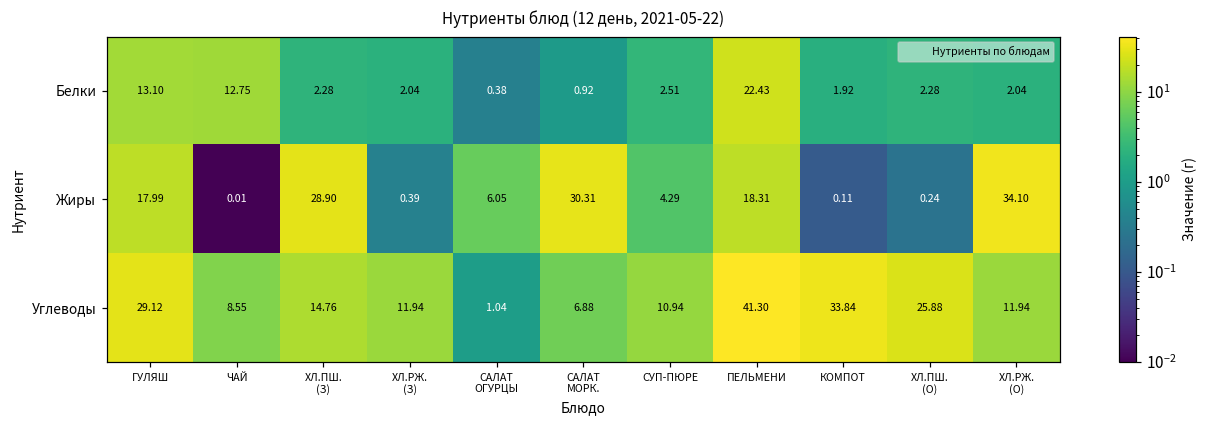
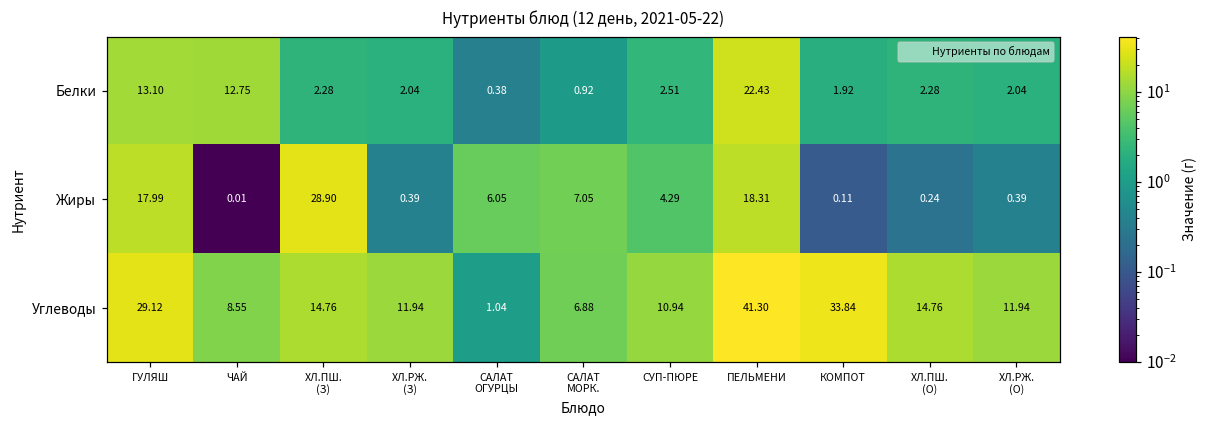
Жиры, САЛАТ МОРК.: 30.31 -> 7.05
Жиры, ХЛ.РЖ. (О): 34.10 -> 0.39
Углеводы, ХЛ.ПШ. (О): 25.88 -> 14.76
